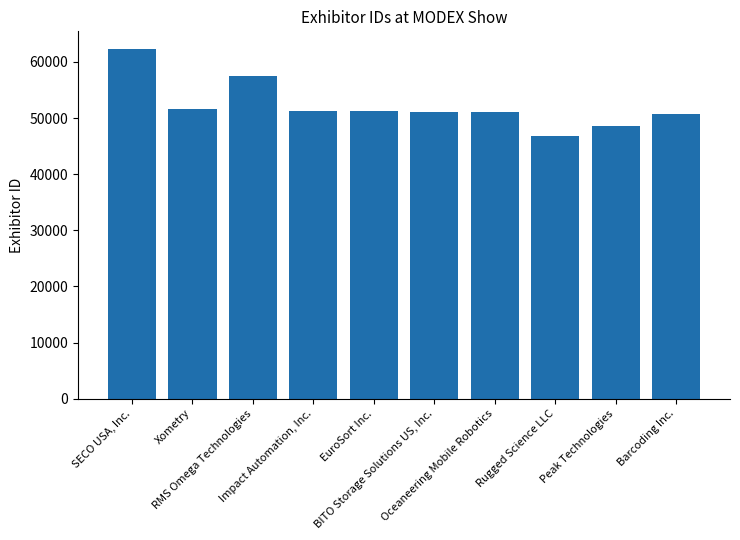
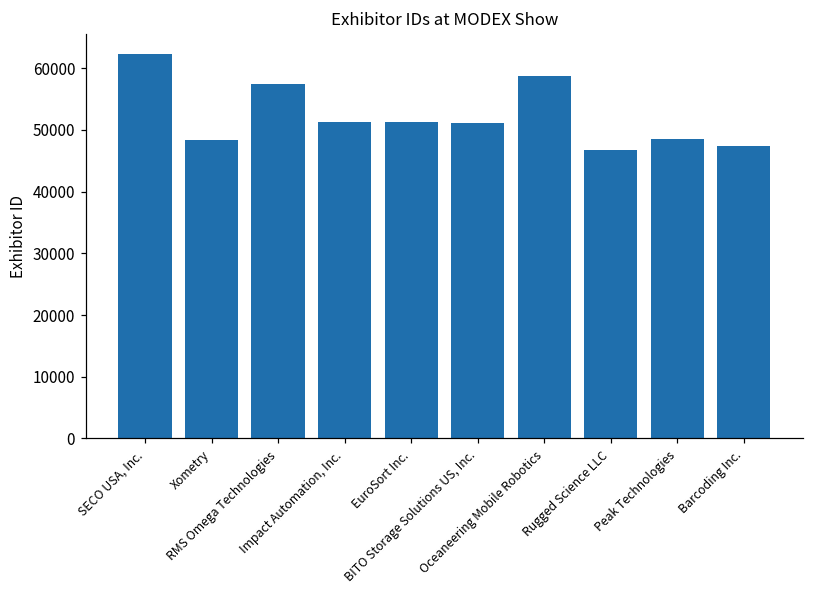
Xometry: 52000 -> 48000
Oceaneering Mobile Robotics: 51000 -> 59000
Barcoding Inc.: 51000 -> 47000
